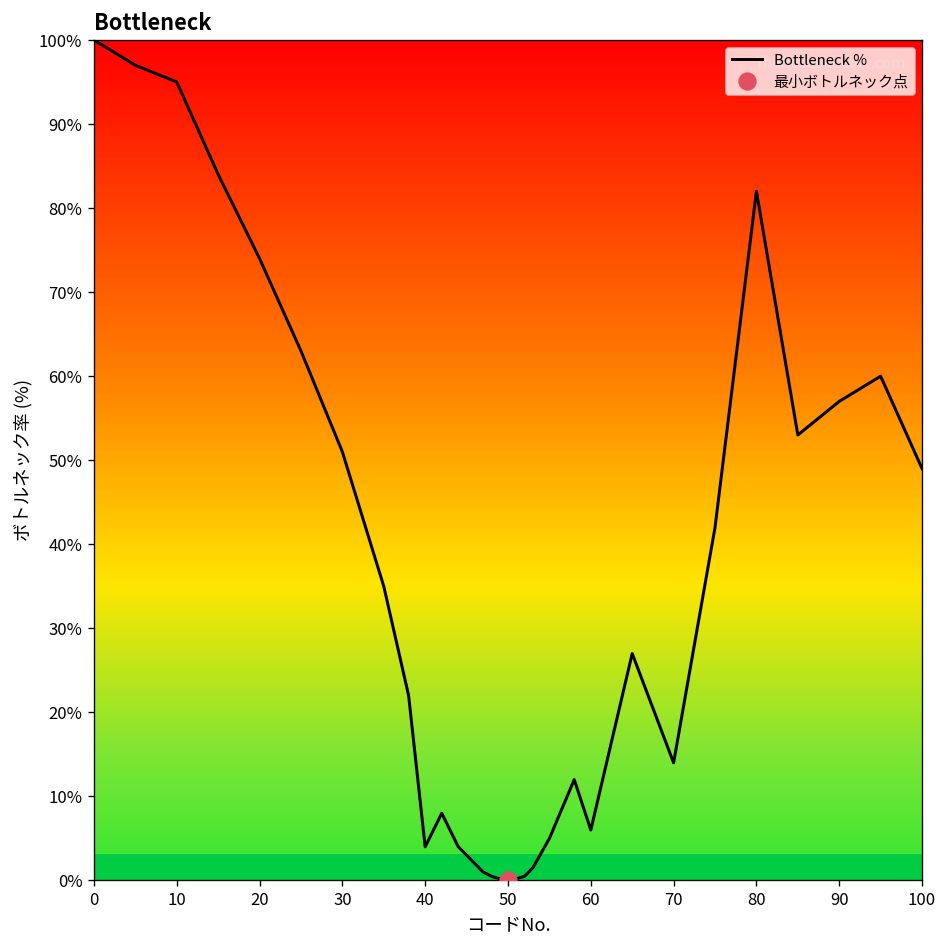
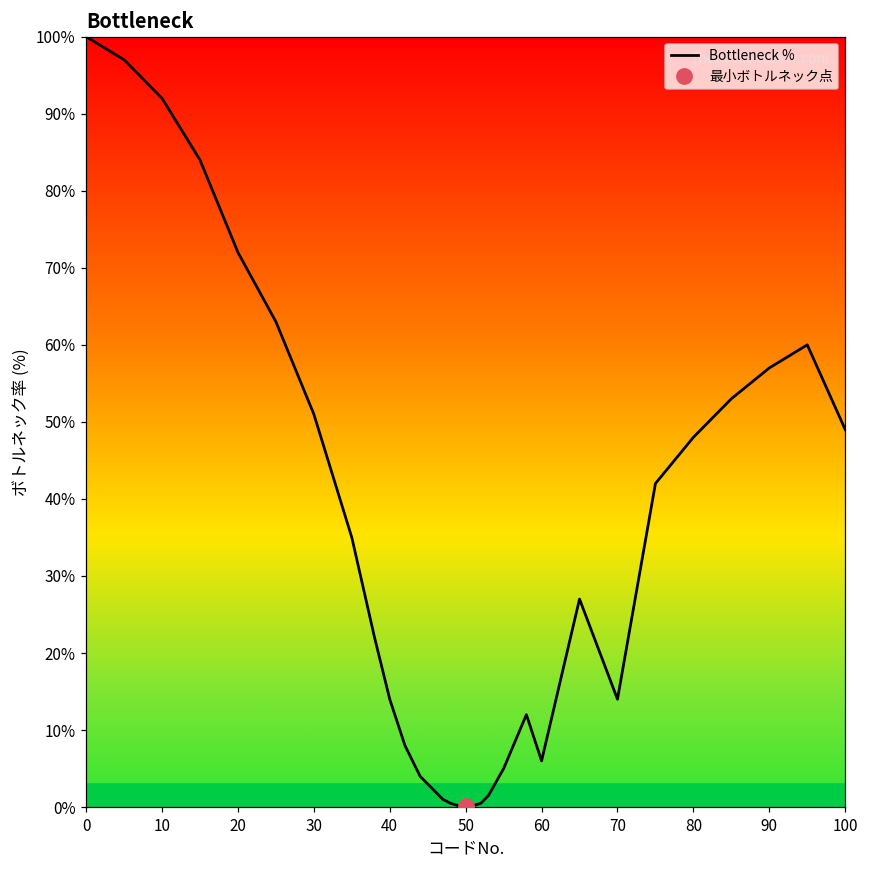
Bottleneck %, 10: 95% -> 92%
Bottleneck %, 20: 74% -> 72%
Bottleneck %, 40: 4% -> 14%
Bottleneck %, 80: 82% -> 48%
